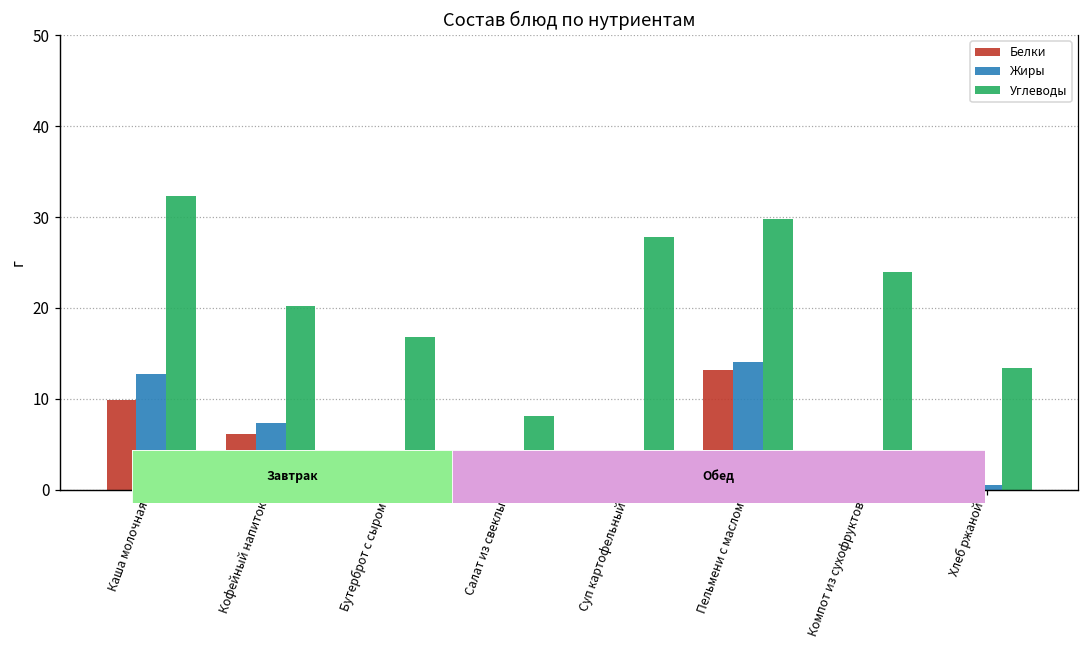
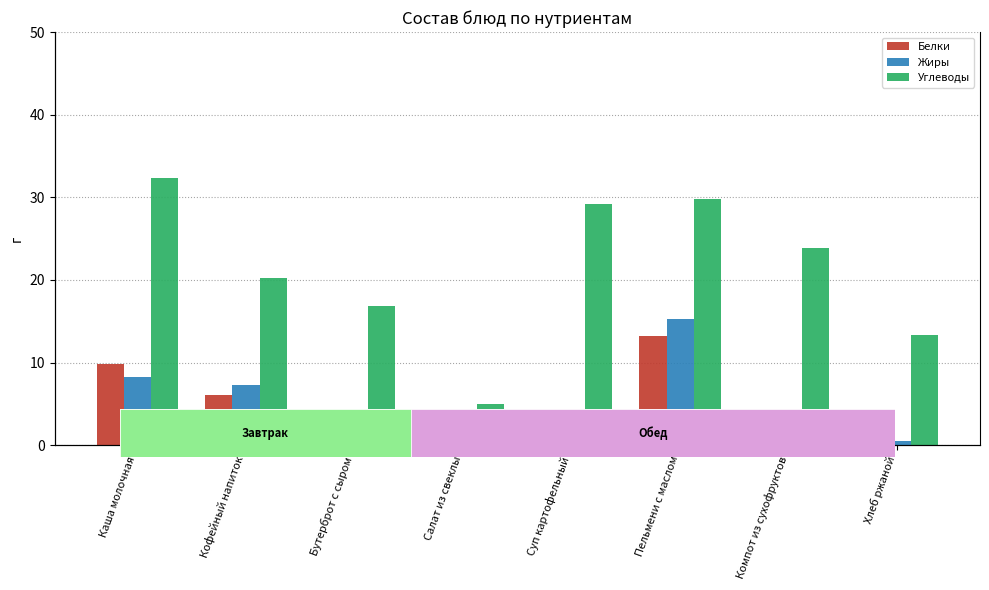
Жиры, Каша молочная: 13 -> 8
Углеводы, Салат из свеклы: 8 -> 5
Углеводы, Суп картофельный: 28 -> 29
Жиры, Пельмени с маслом: 14 -> 15
